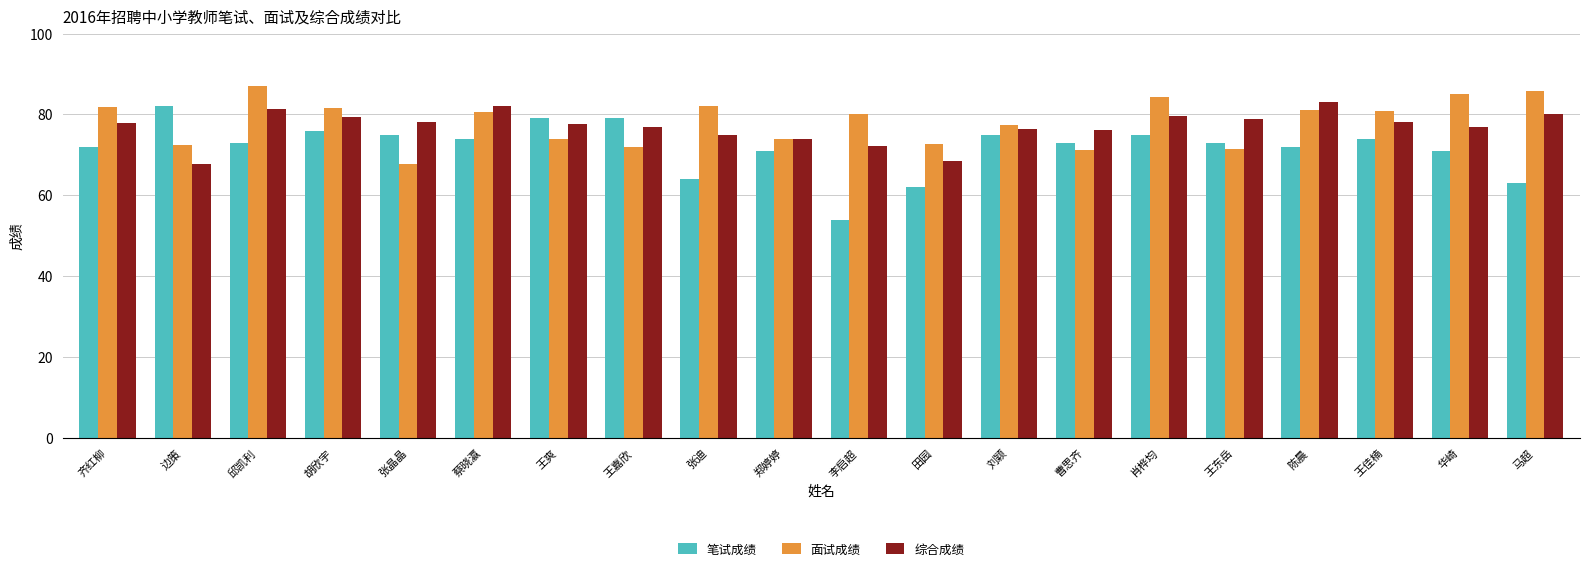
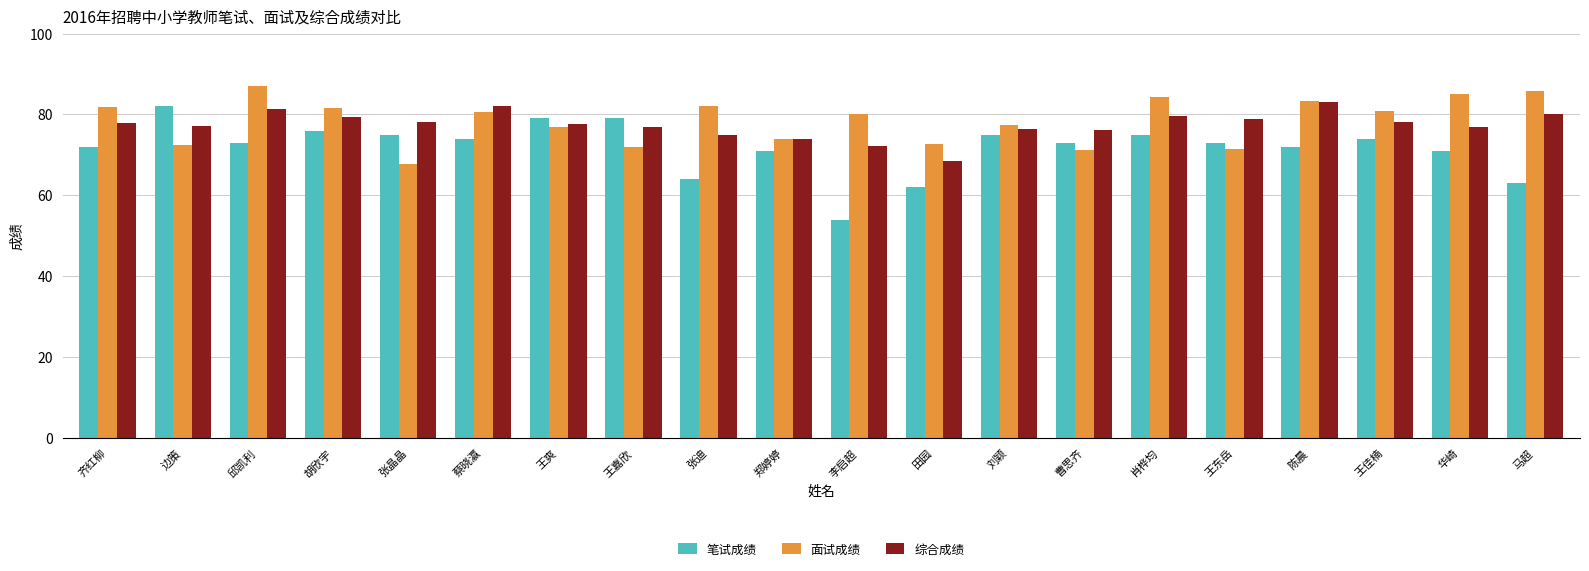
综合成绩, 边策: 68 -> 77
面试成绩, 王爽: 74 -> 77
面试成绩, 陈晨: 81 -> 83
